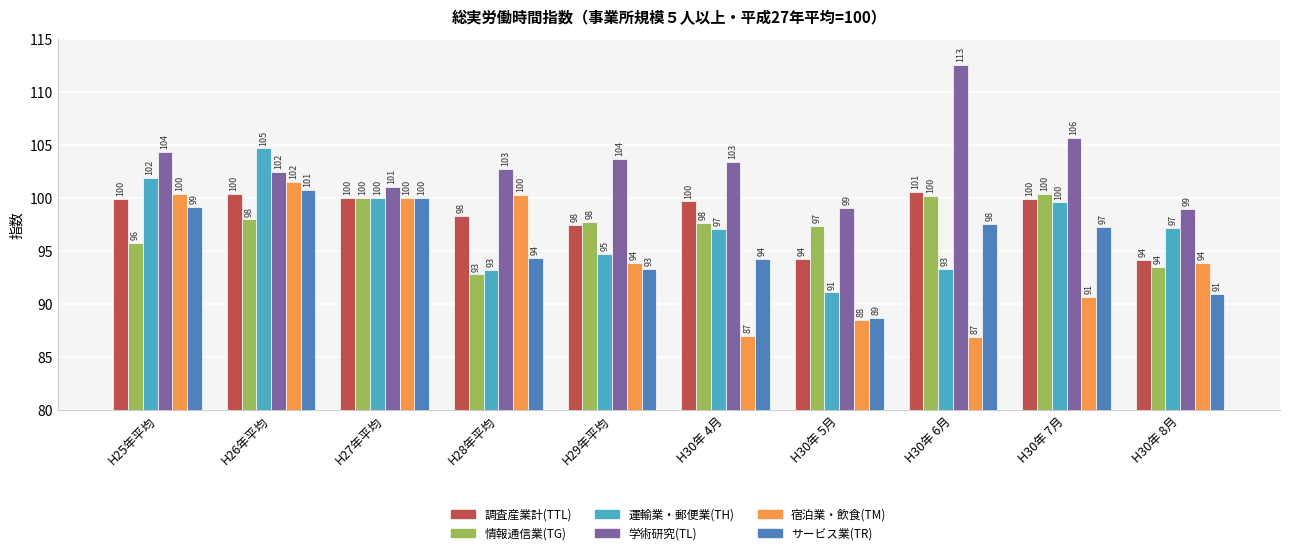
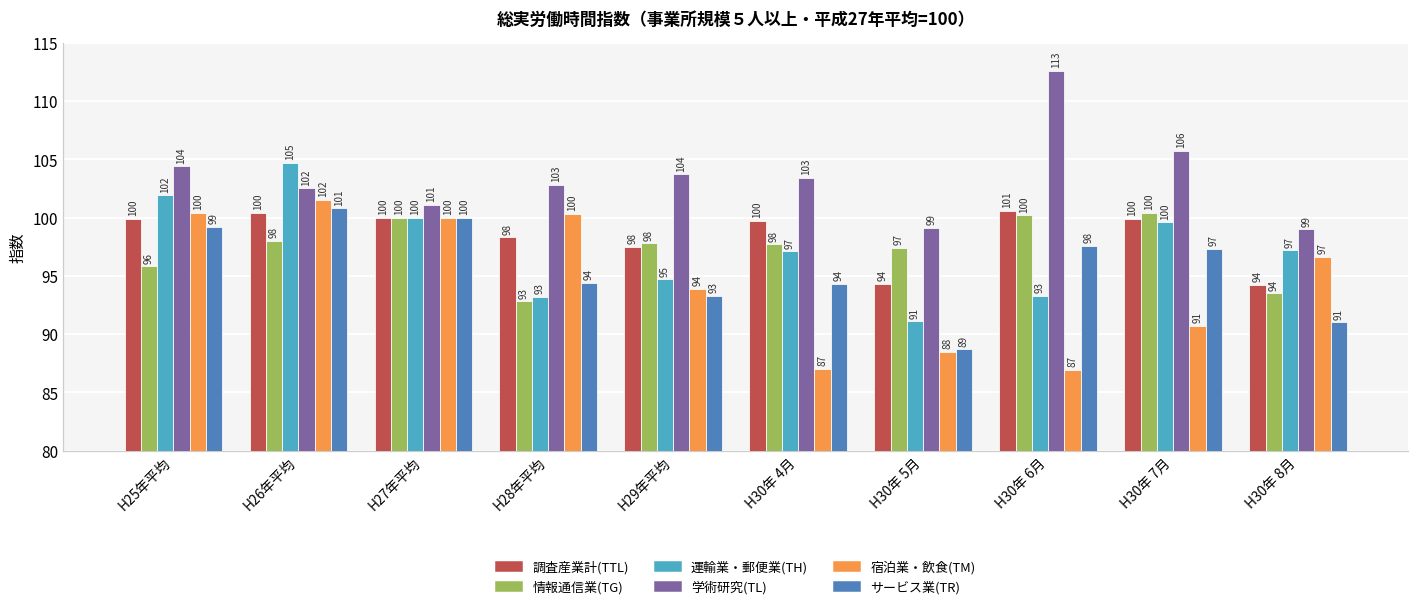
宿泊業・飲食(TM), H30年 8月: 94 -> 97
